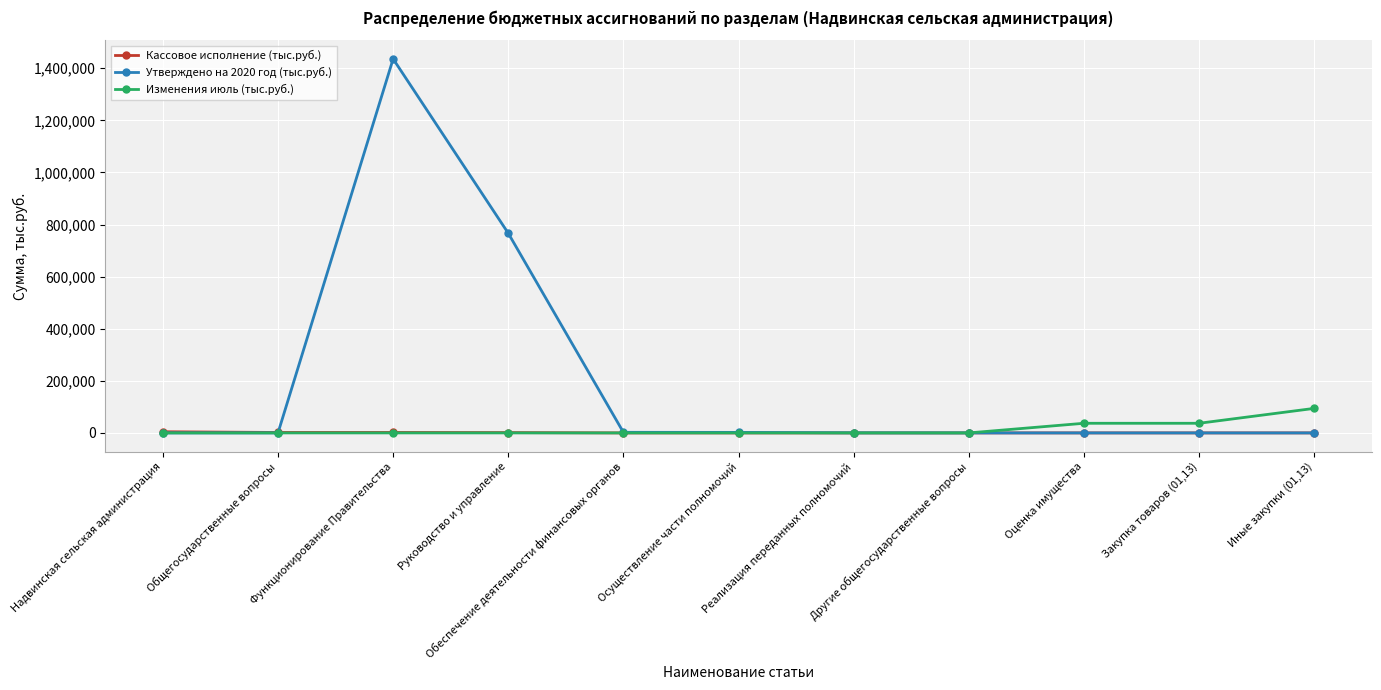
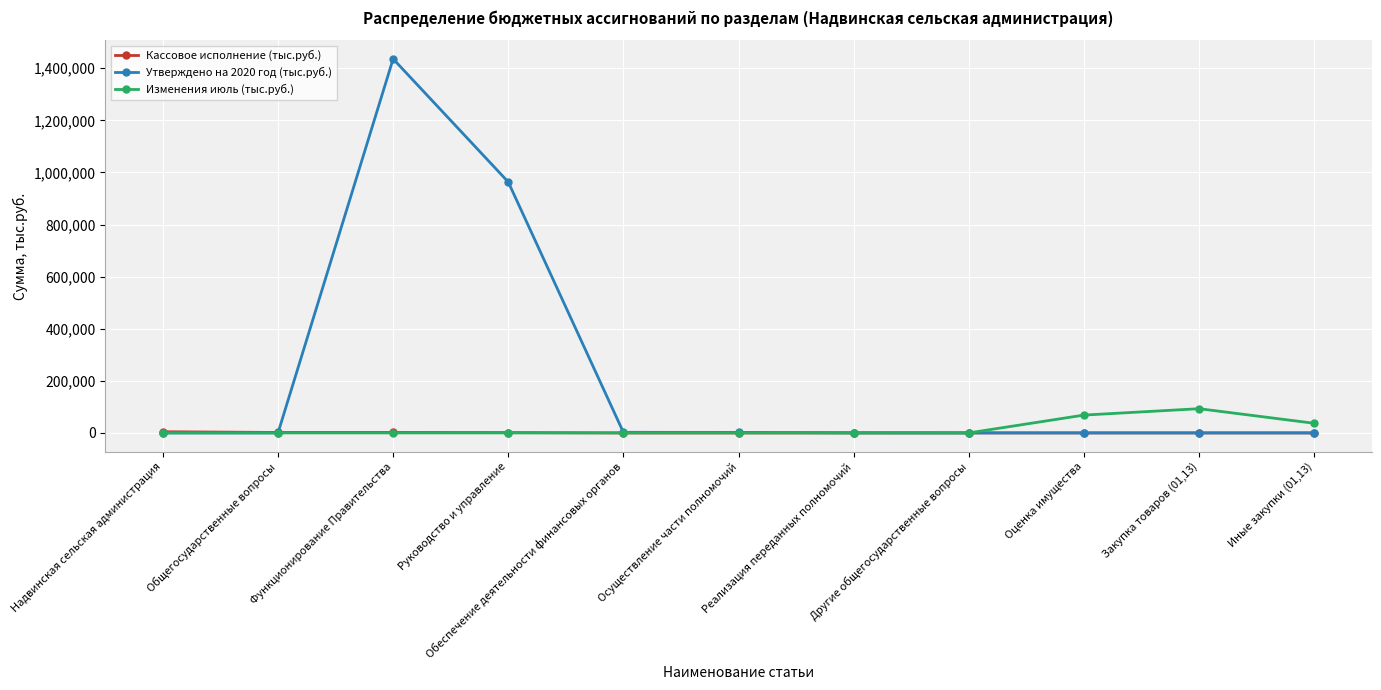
Утверждено на 2020 год (тыс.руб.), Руководство и управление: 770,000 -> 960,000
Изменения июль (тыс.руб.), Оценка имущества: 40,000 -> 70,000
Изменения июль (тыс.руб.), Закупка товаров (01,13): 40,000 -> 90,000
Изменения июль (тыс.руб.), Иные закупки (01,13): 90,000 -> 40,000
